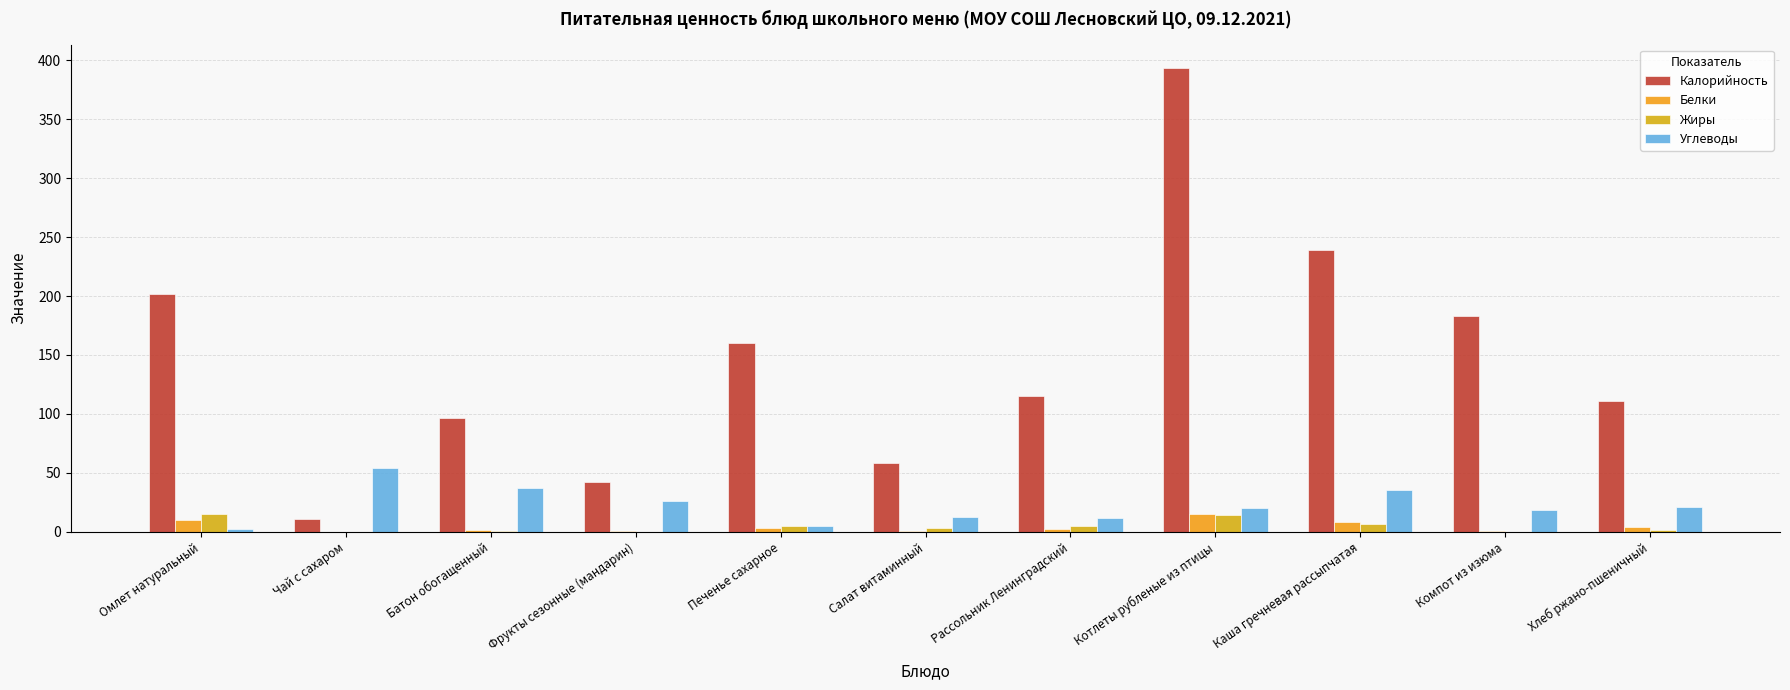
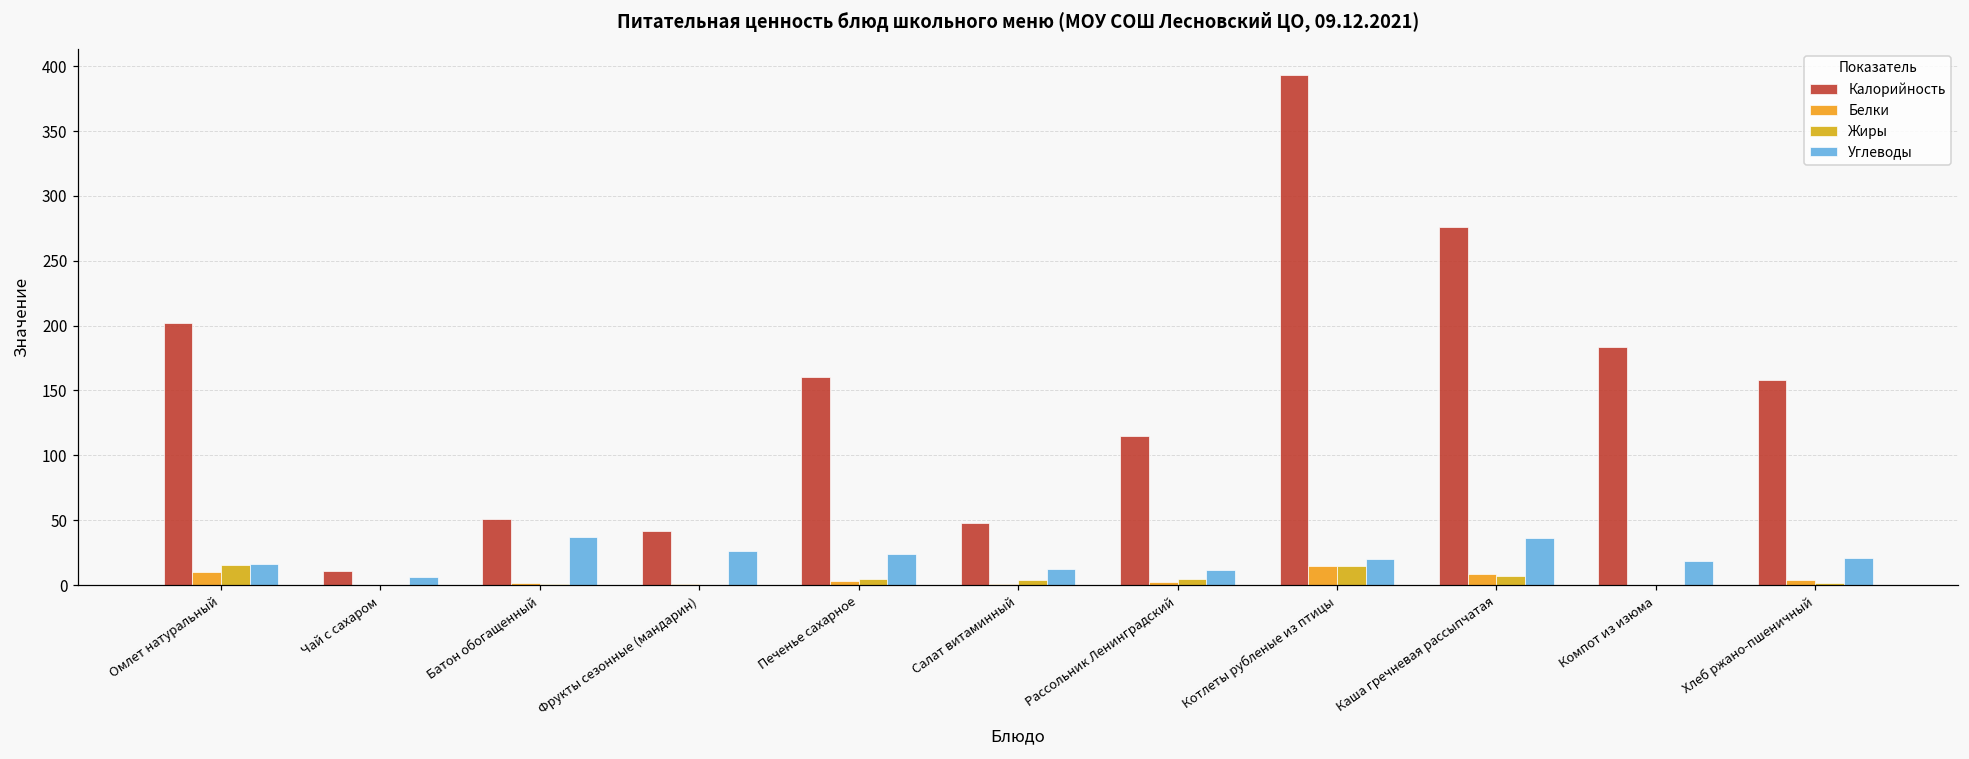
Углеводы, Омлет натуральный: 3 -> 16
Углеводы, Чай с сахаром: 54 -> 7
Калорийность, Батон обогащенный: 96 -> 51
Углеводы, Печенье сахарное: 5 -> 24
Калорийность, Салат витаминный: 58 -> 48
Калорийность, Каша гречневая рассыпчатая: 239 -> 276
Калорийность, Хлеб ржано-пшеничный: 111 -> 158
